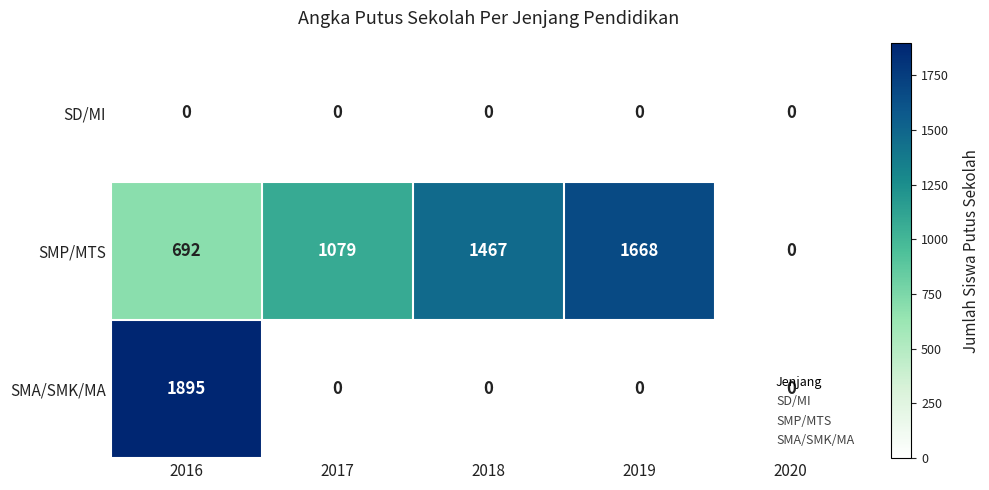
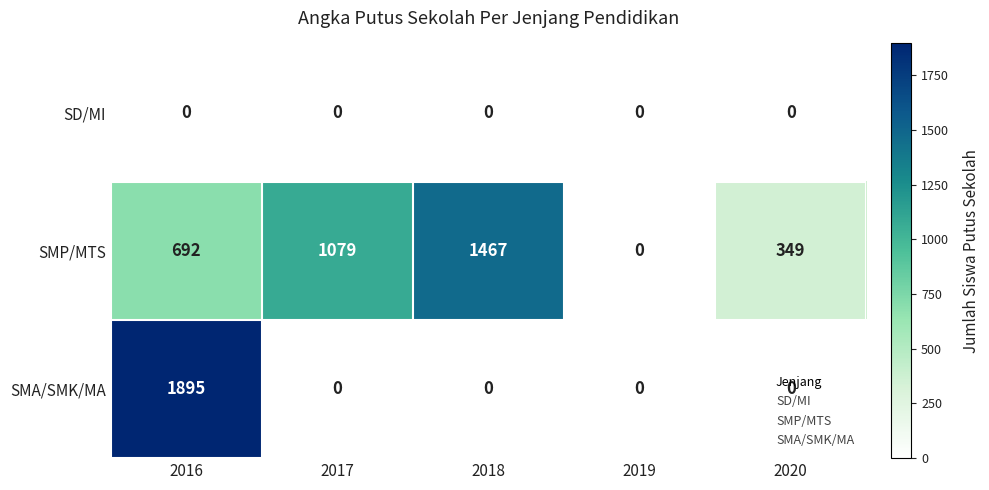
SMP/MTS, 2019: 1668 -> 0
SMP/MTS, 2020: 0 -> 349
